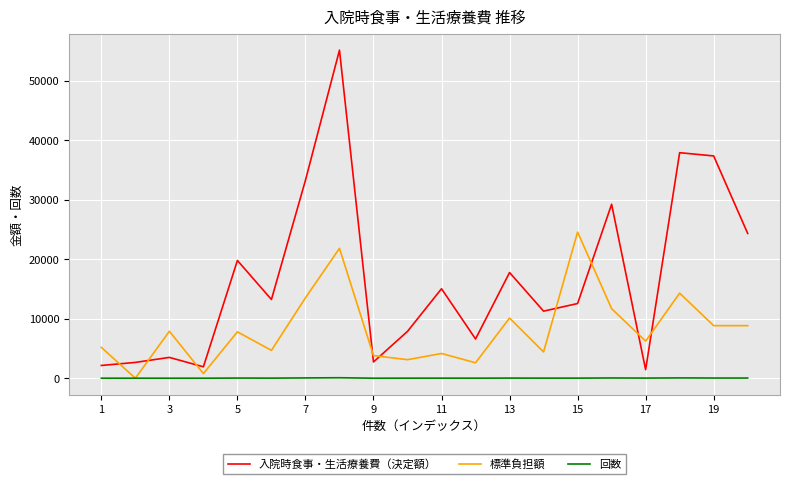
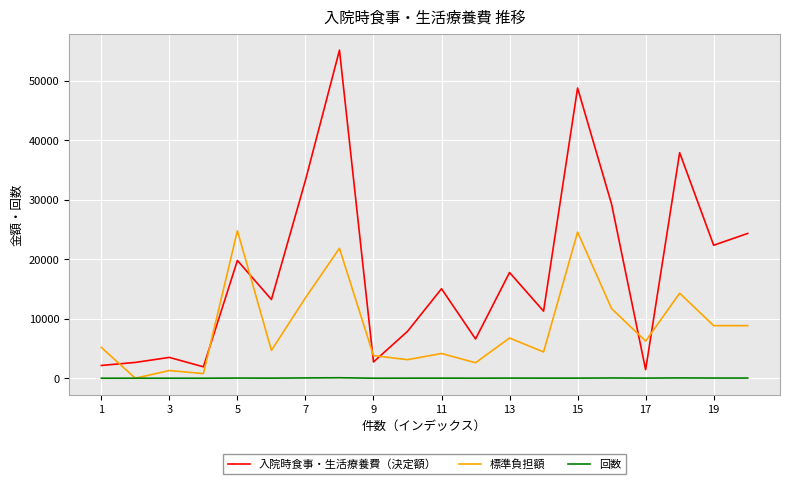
標準負担額, 3: 8000 -> 1000
標準負担額, 5: 8000 -> 25000
標準負担額, 13: 10000 -> 7000
入院時食事・生活療養費（決定額）, 15: 13000 -> 49000
入院時食事・生活療養費（決定額）, 19: 37000 -> 22000
